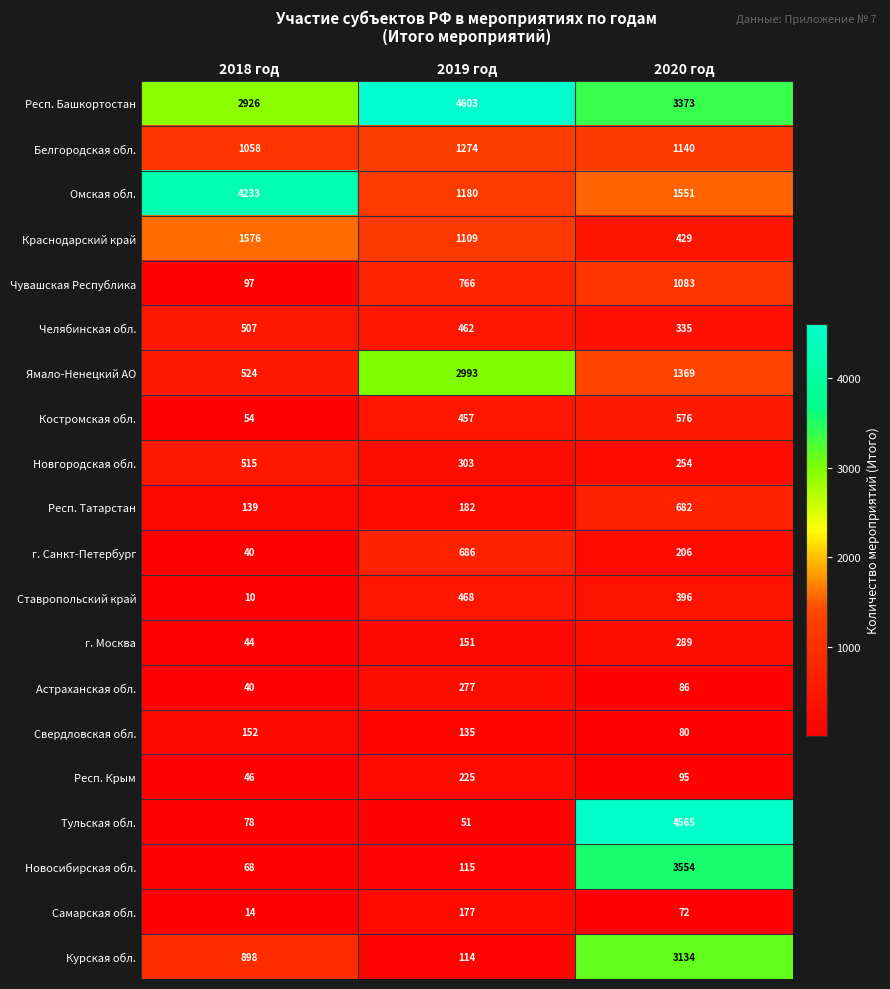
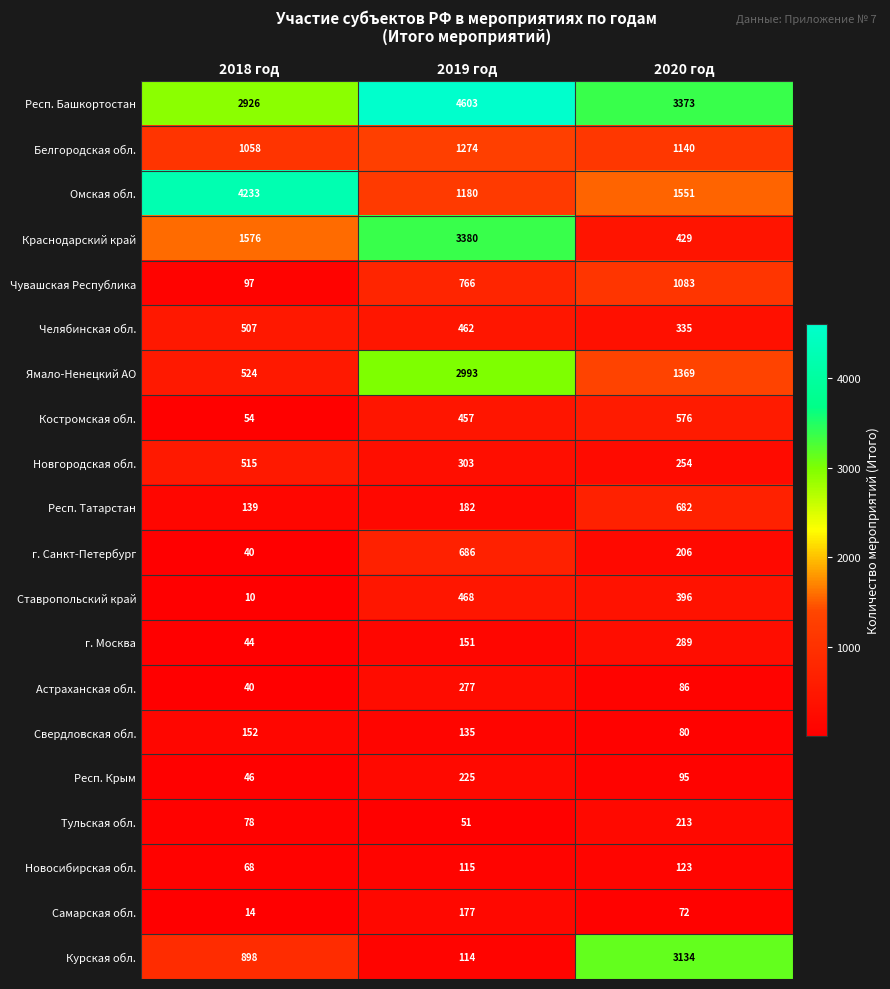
Краснодарский край, 2019 год: 1109 -> 3380
Тульская обл., 2020 год: 4565 -> 213
Новосибирская обл., 2020 год: 3554 -> 123
